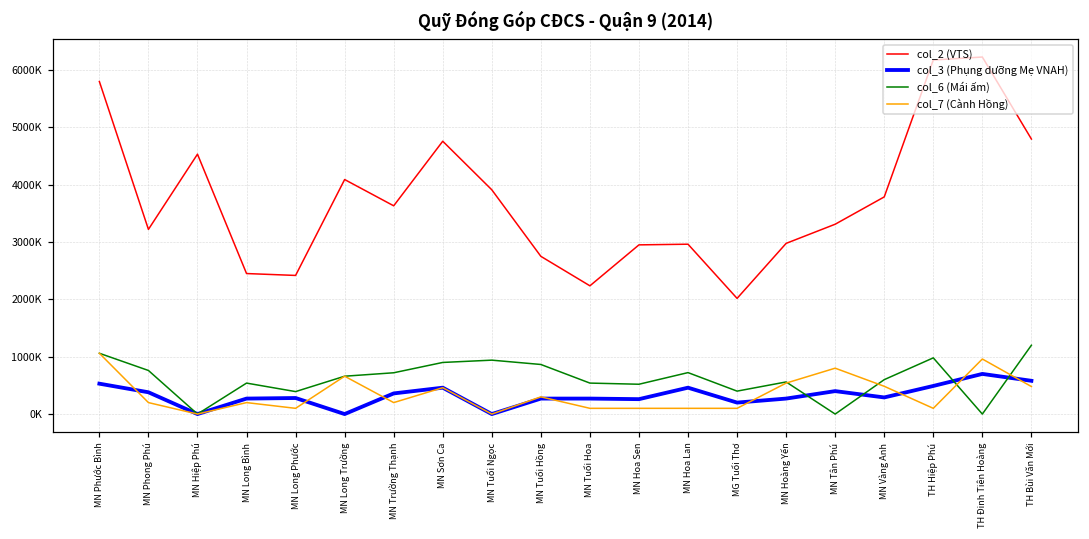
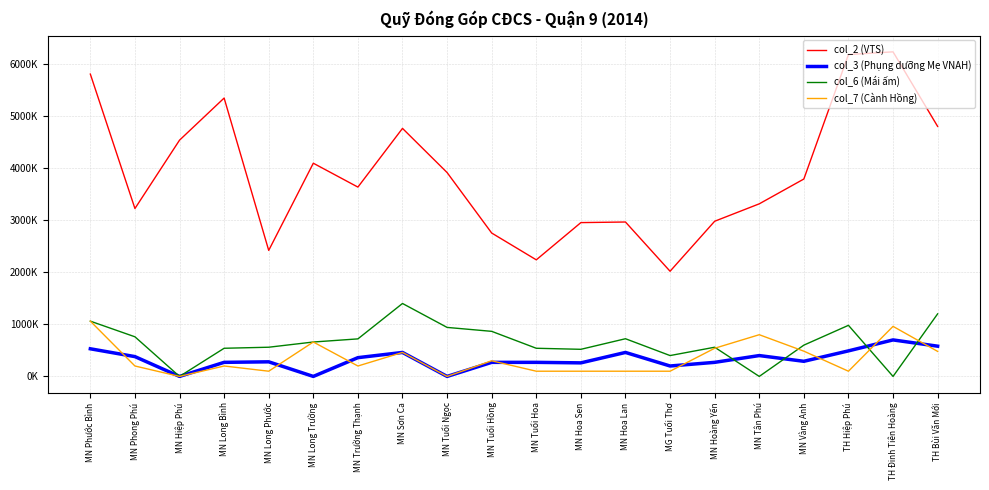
col_2 (VTS), MN Long Bình: 2500000 -> 5300000
col_6 (Mái ấm), MN Long Phước: 400000 -> 600000
col_6 (Mái ấm), MN Sơn Ca: 900000 -> 1400000
